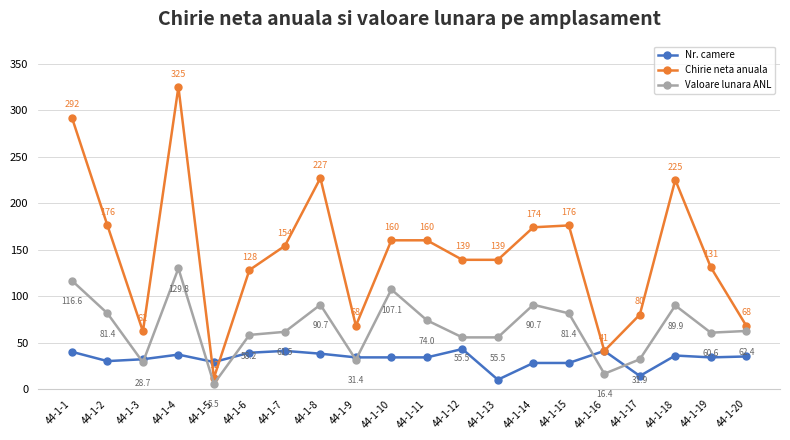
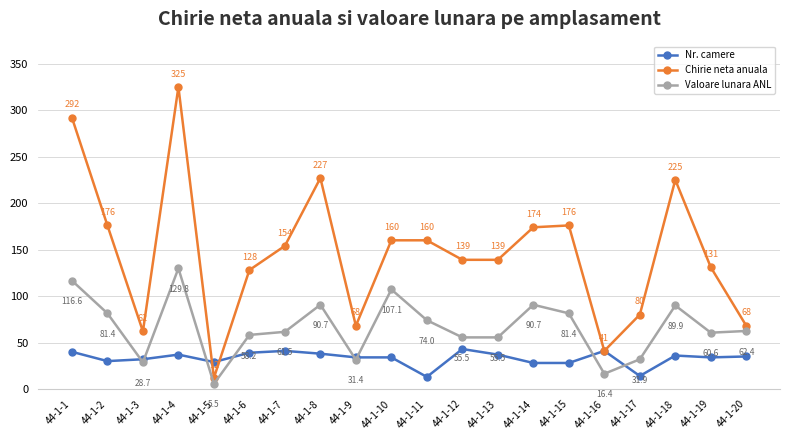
Nr. camere, 44-1-11: 30 -> 10
Nr. camere, 44-1-13: 10 -> 40
